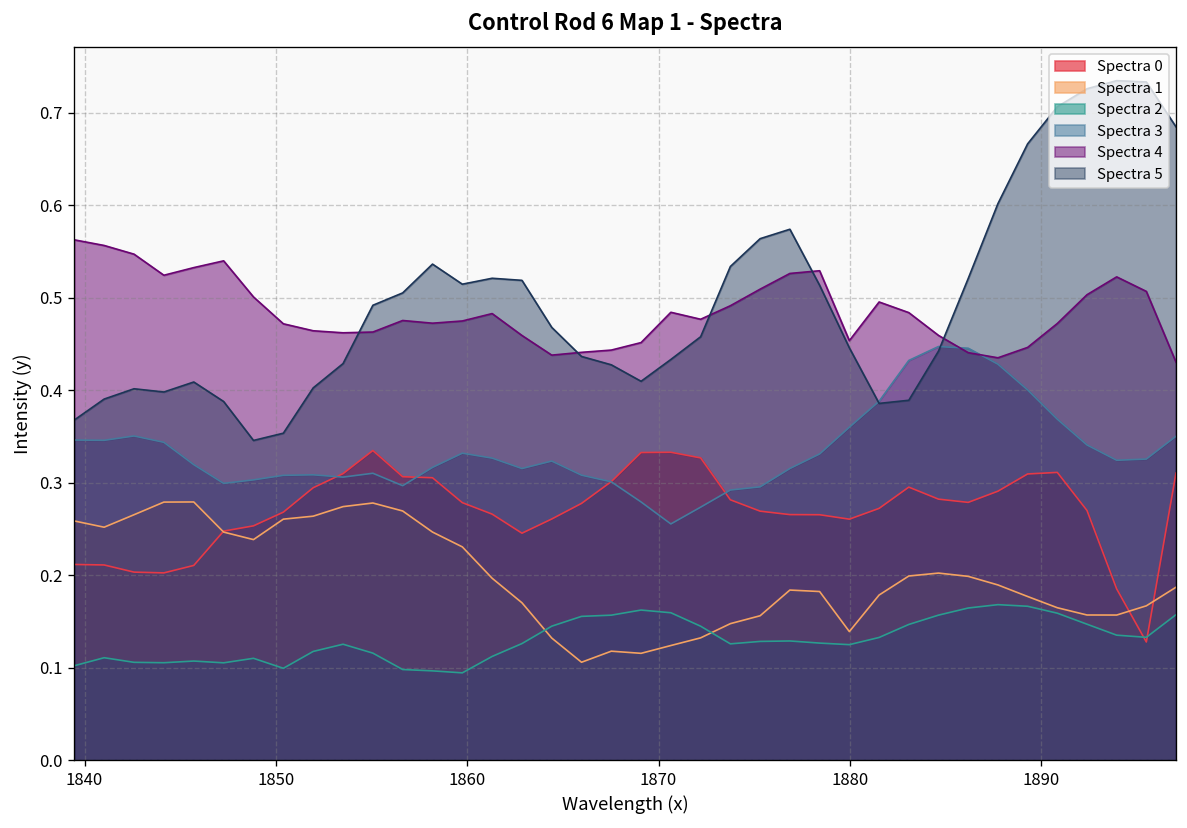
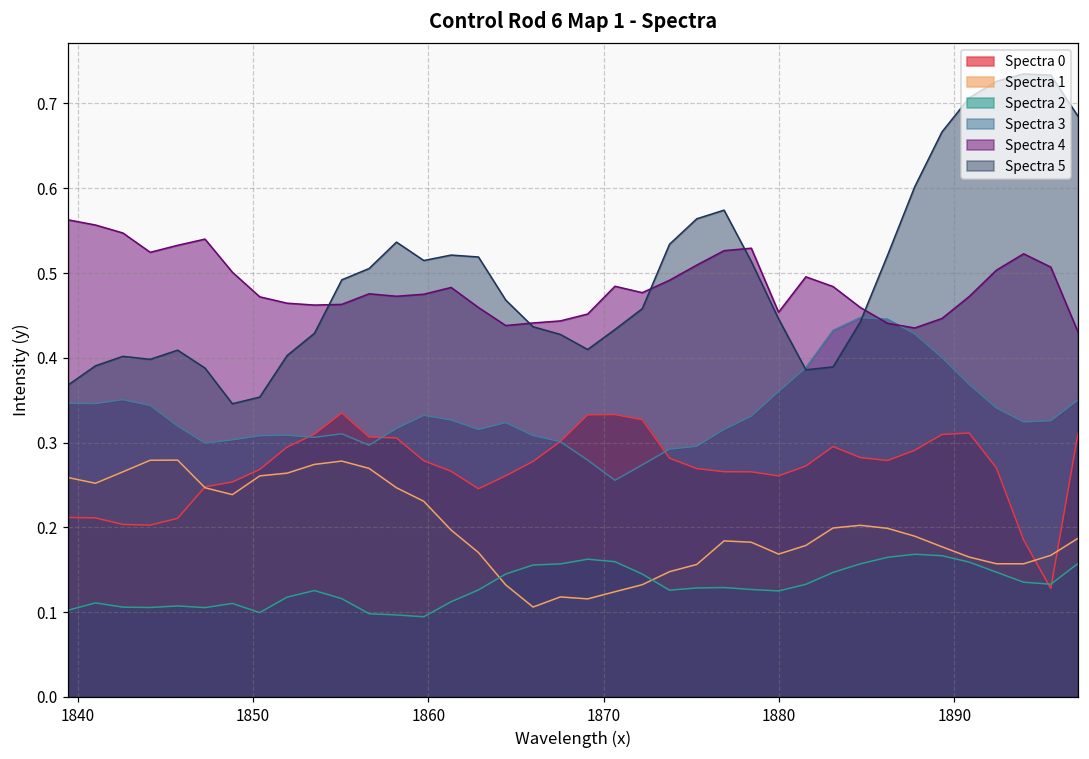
Spectra 1, 1880: 0.14 -> 0.17
